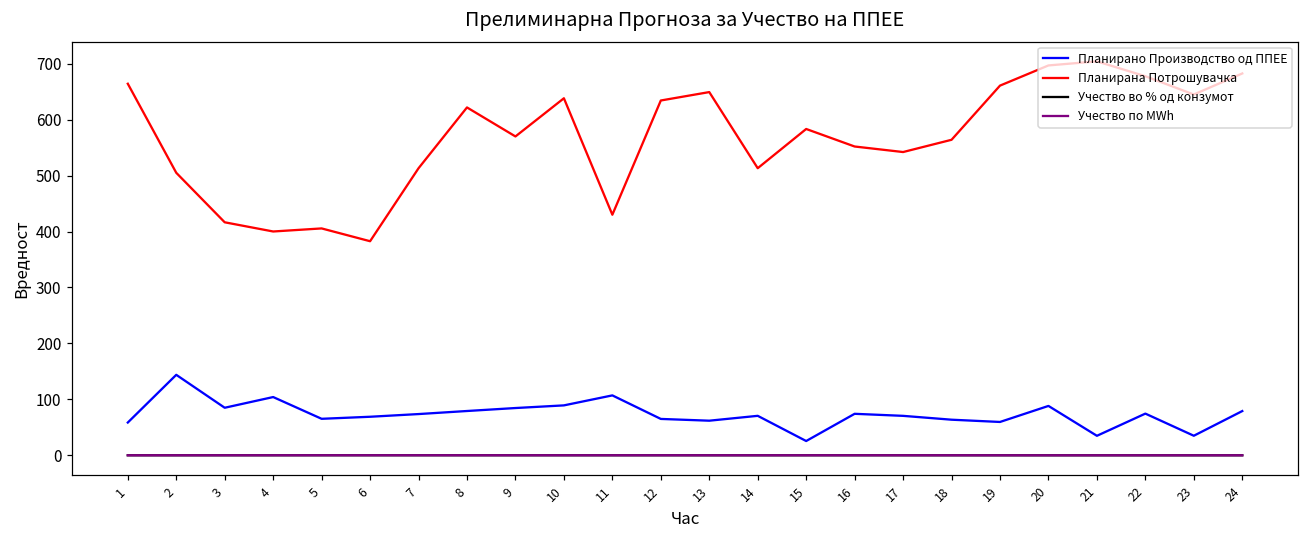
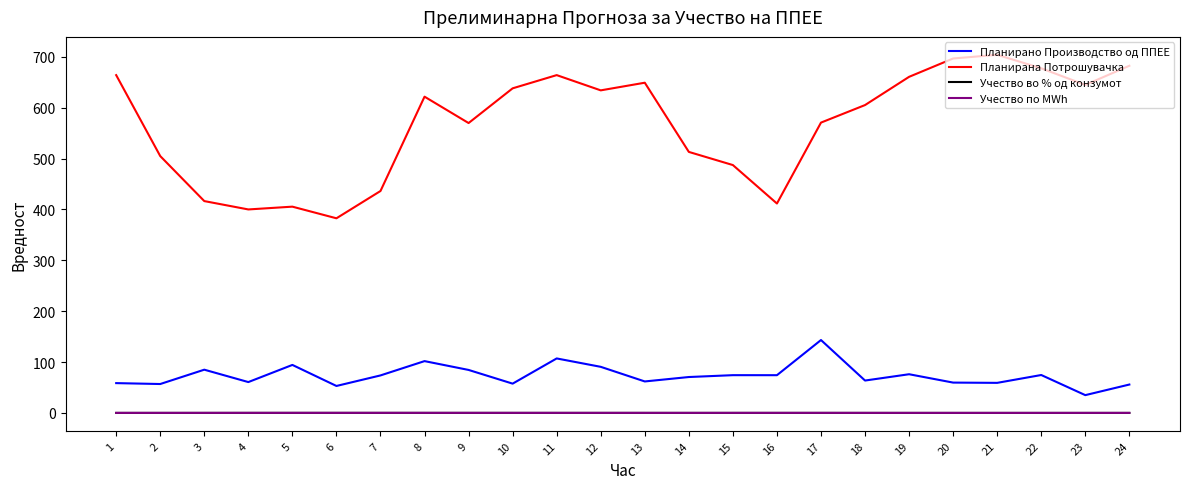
Планирано Производство од ППЕЕ, 2: 140 -> 60
Планирано Производство од ППЕЕ, 4: 100 -> 60
Планирано Производство од ППЕЕ, 5: 70 -> 90
Планирано Производство од ППЕЕ, 6: 70 -> 50
Планирана Потрошувачка, 7: 510 -> 440
Планирано Производство од ППЕЕ, 8: 80 -> 100
Планирано Производство од ППЕЕ, 10: 90 -> 60
Планирана Потрошувачка, 11: 430 -> 660
Планирано Производство од ППЕЕ, 12: 70 -> 90
Планирано Производство од ППЕЕ, 15: 30 -> 70
Планирана Потрошувачка, 15: 580 -> 490
Планирана Потрошувачка, 16: 550 -> 410
Планирано Производство од ППЕЕ, 17: 70 -> 140
Планирана Потрошувачка, 17: 540 -> 570
Планирана Потрошувачка, 18: 560 -> 610
Планирано Производство од ППЕЕ, 19: 60 -> 80
Планирано Производство од ППЕЕ, 20: 90 -> 60
Планирано Производство од ППЕЕ, 21: 30 -> 60
Планирано Производство од ППЕЕ, 24: 80 -> 60
